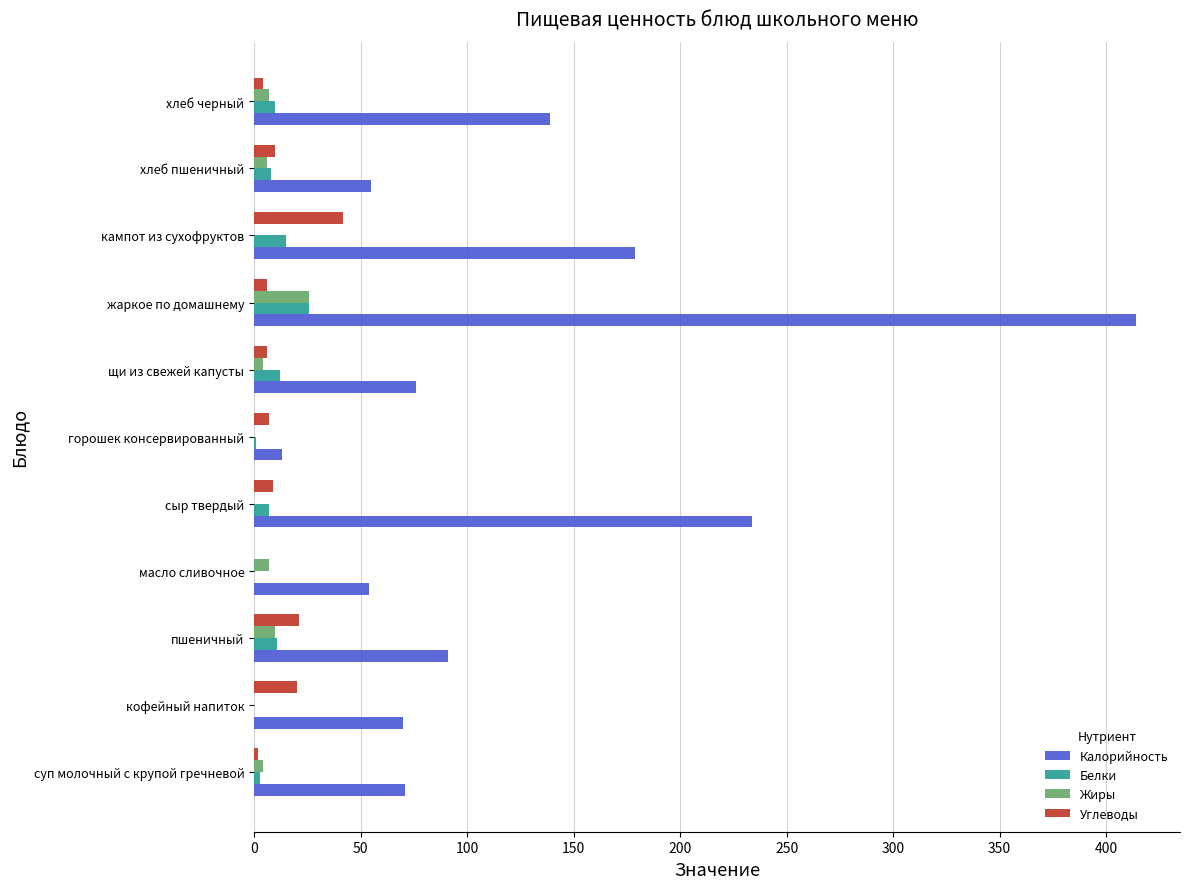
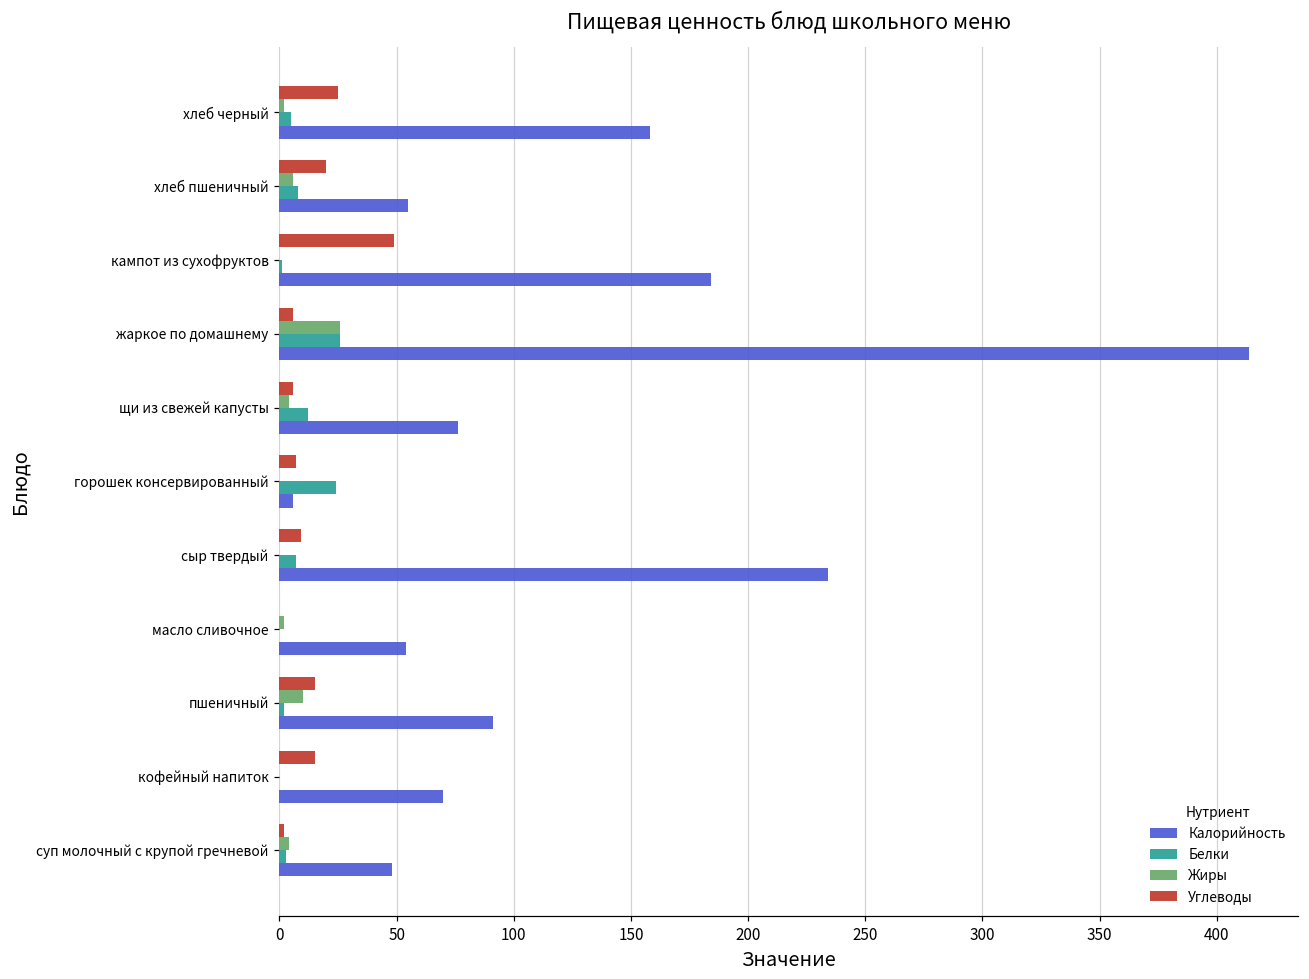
Углеводы, хлеб черный: 4 -> 25
Жиры, хлеб черный: 7 -> 2
Белки, хлеб черный: 10 -> 5
Калорийность, хлеб черный: 139 -> 158
Углеводы, хлеб пшеничный: 10 -> 20
Углеводы, кампот из сухофруктов: 42 -> 49
Белки, кампот из сухофруктов: 15 -> 1
Калорийность, кампот из сухофруктов: 179 -> 184
Белки, горошек консервированный: 1 -> 24
Калорийность, горошек консервированный: 13 -> 6
Жиры, масло сливочное: 7 -> 2
Углеводы, пшеничный: 21 -> 15
Белки, пшеничный: 11 -> 2
Углеводы, кофейный напиток: 20 -> 15
Калорийность, суп молочный с крупой гречневой: 71 -> 48
